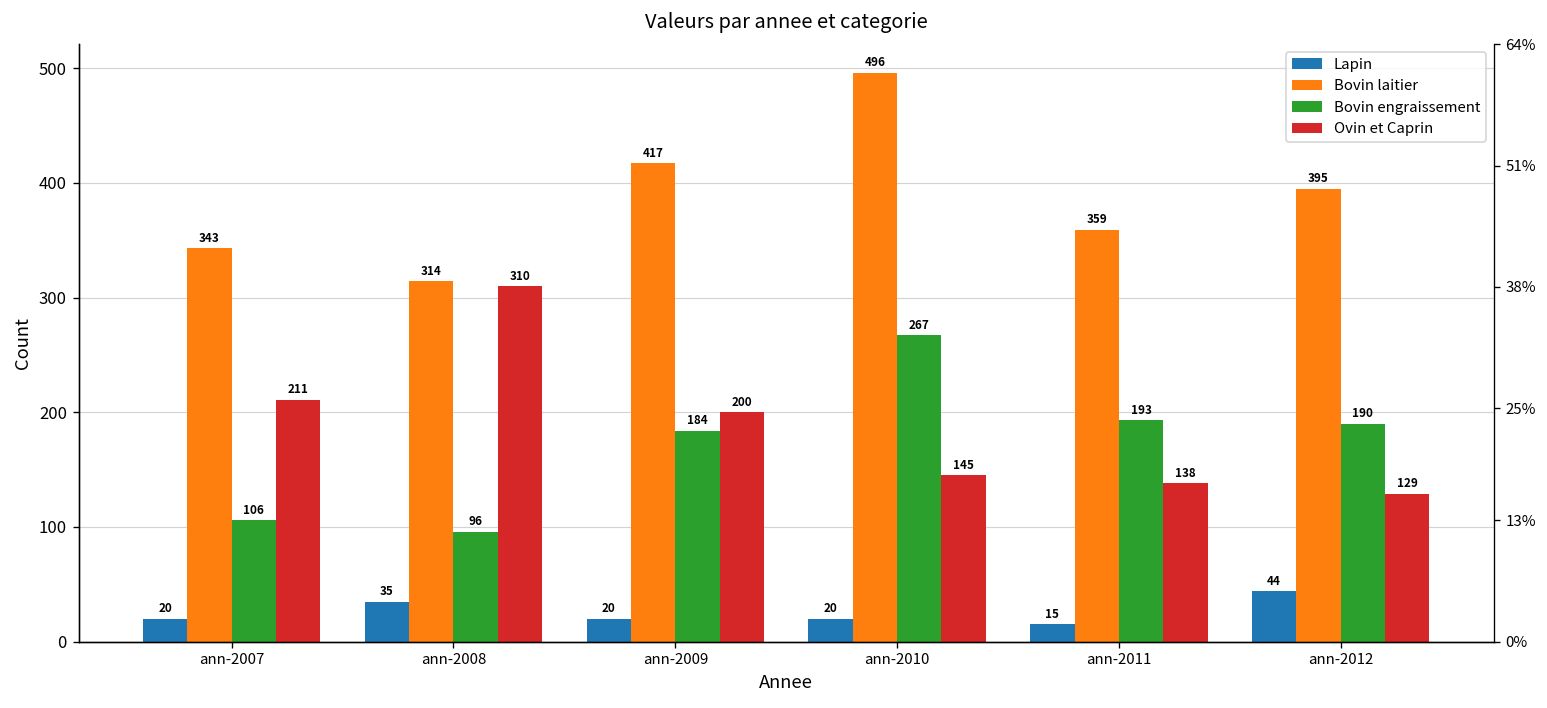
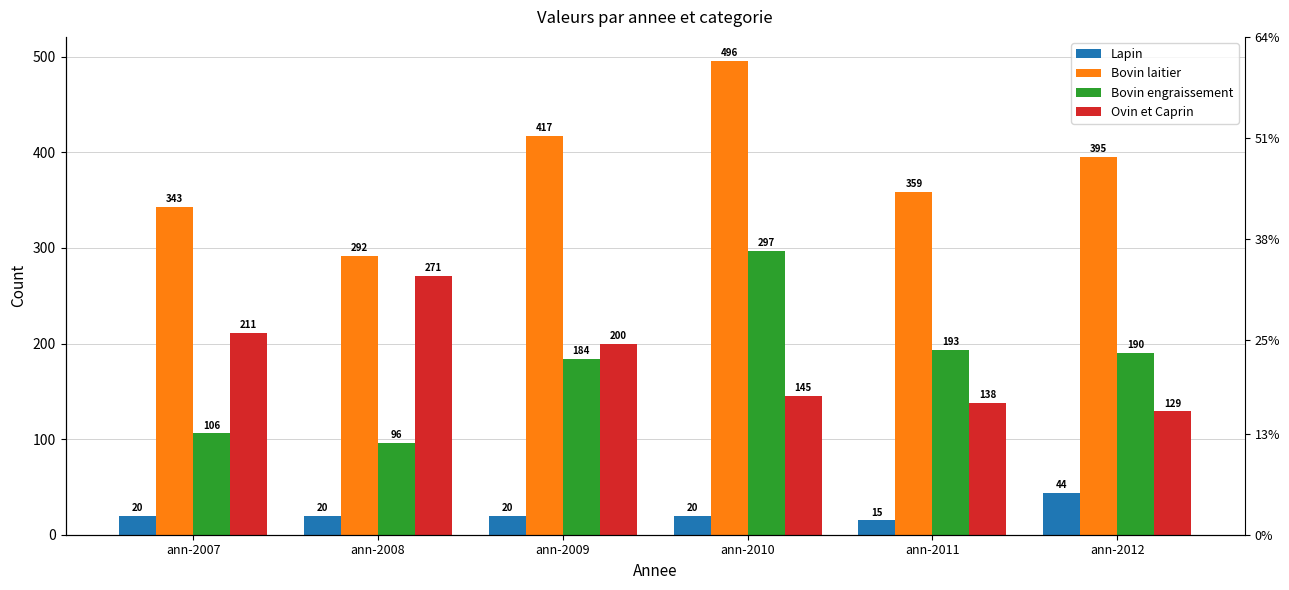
Lapin, ann-2008: 35 -> 20
Bovin laitier, ann-2008: 314 -> 292
Ovin et Caprin, ann-2008: 310 -> 271
Bovin engraissement, ann-2010: 267 -> 297
